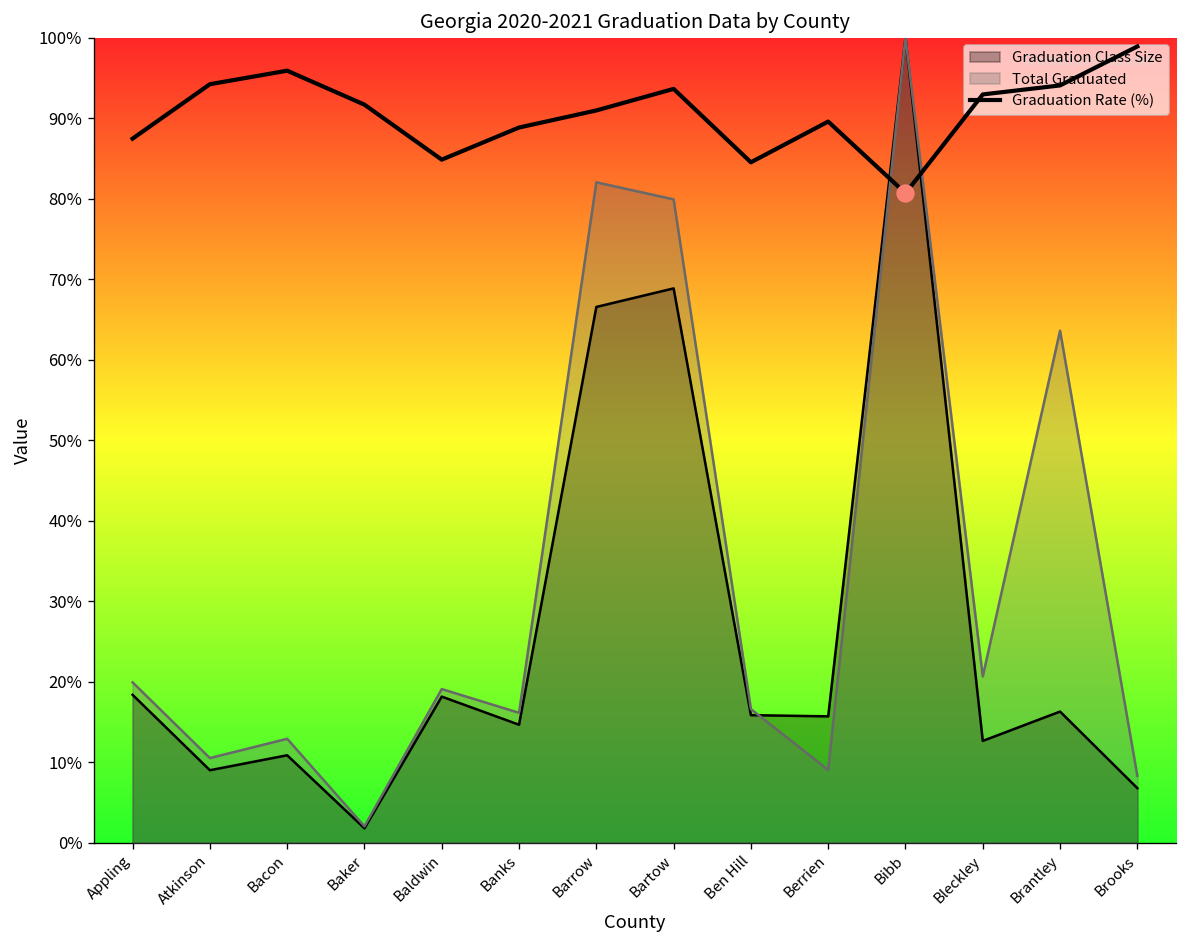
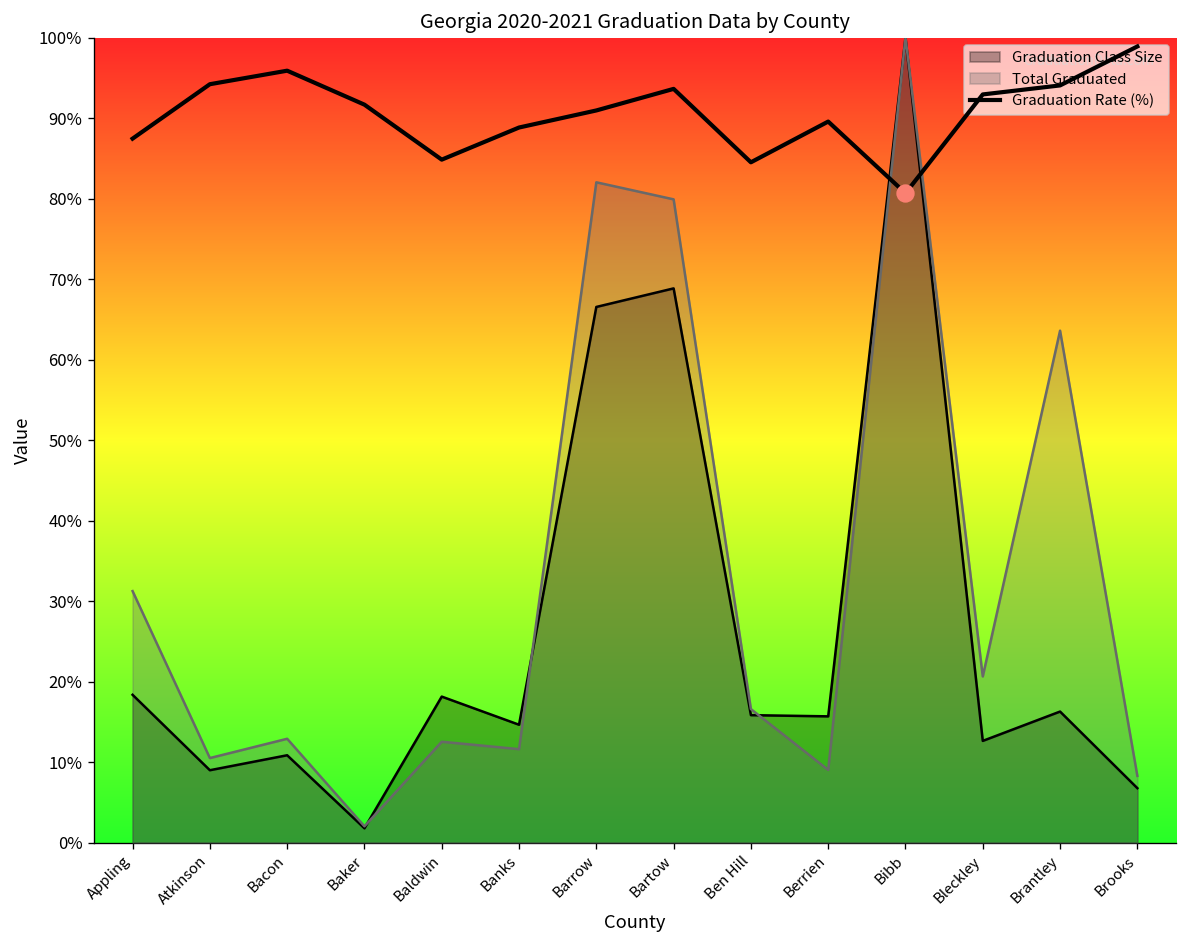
Total Graduated, Appling: 20% -> 31%
Total Graduated, Baldwin: 19% -> 13%
Total Graduated, Banks: 16% -> 12%
